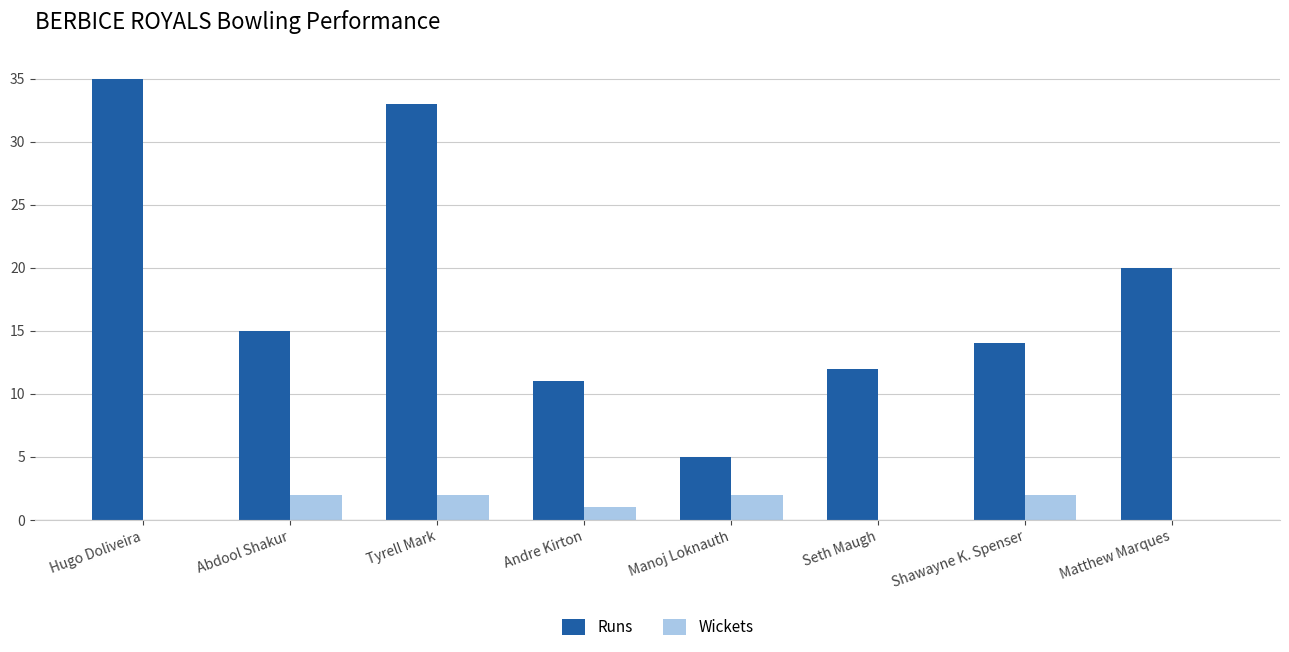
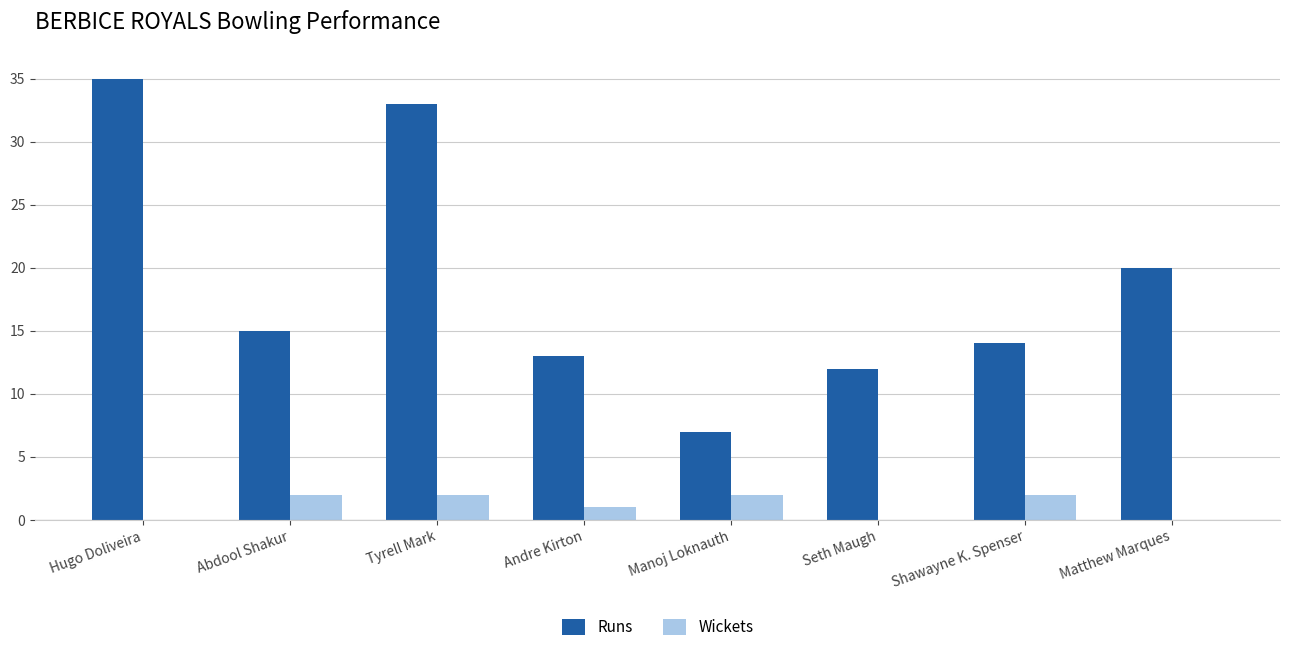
Runs, Andre Kirton: 11 -> 13
Runs, Manoj Loknauth: 5 -> 7
